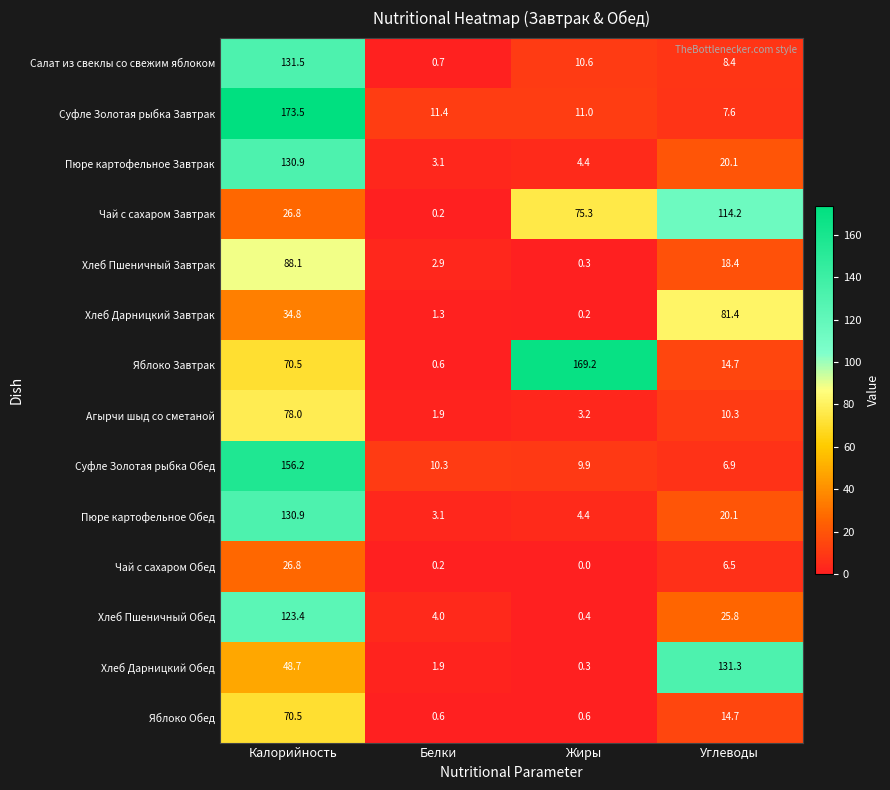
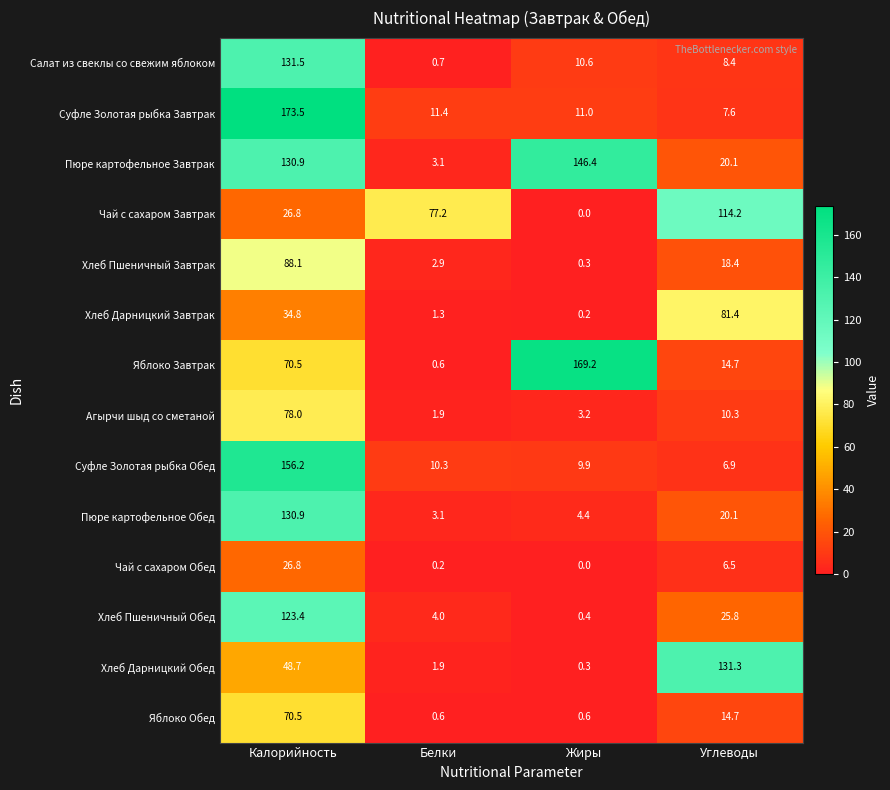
Пюре картофельное Завтрак, Жиры: 4.4 -> 146.4
Чай с сахаром Завтрак, Белки: 0.2 -> 77.2
Чай с сахаром Завтрак, Жиры: 75.3 -> 0.0
